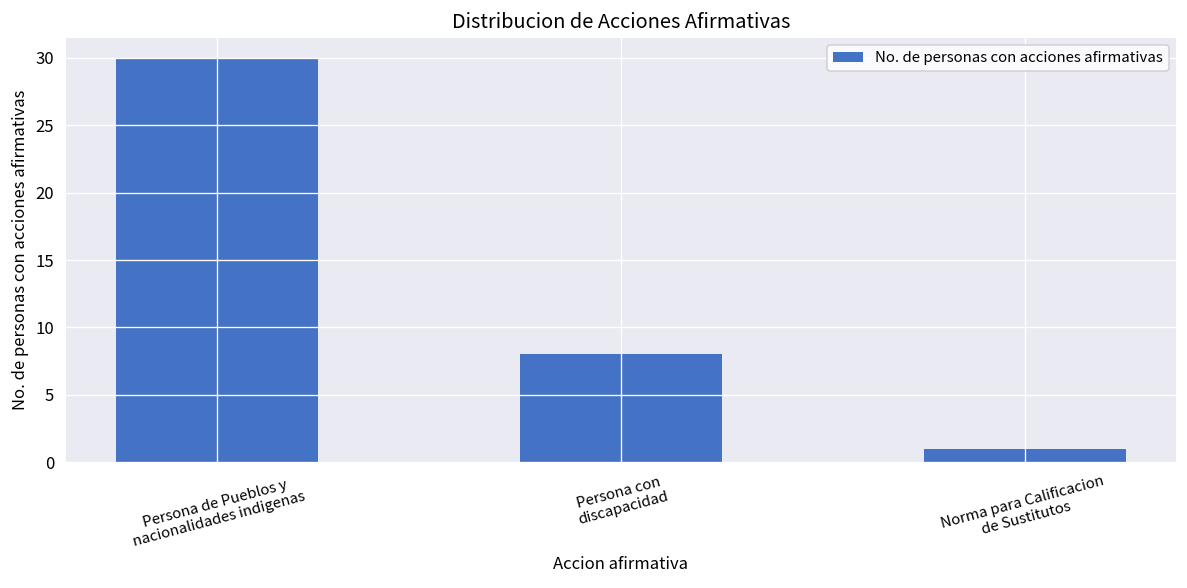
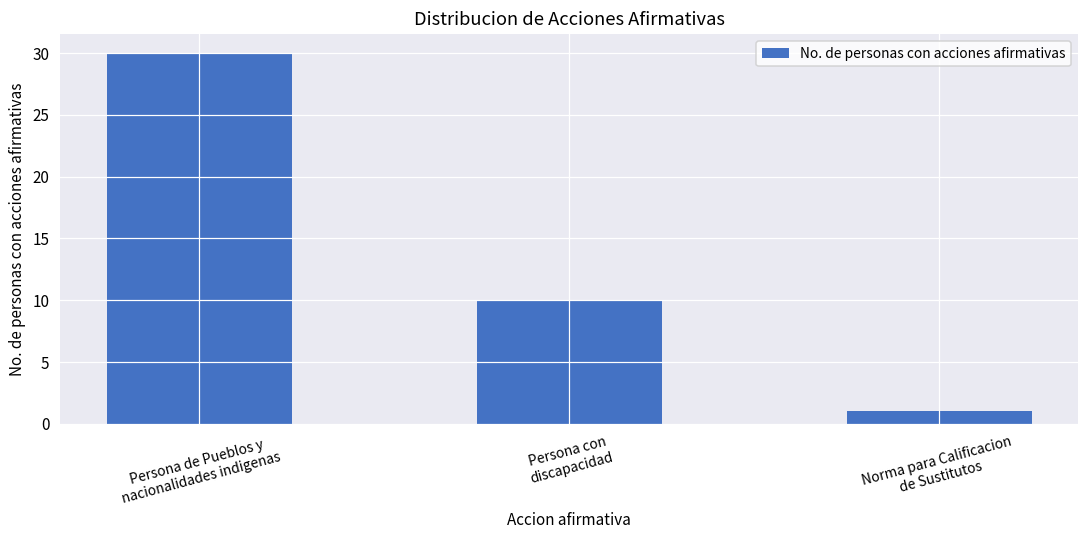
Persona con discapacidad: 8 -> 10
